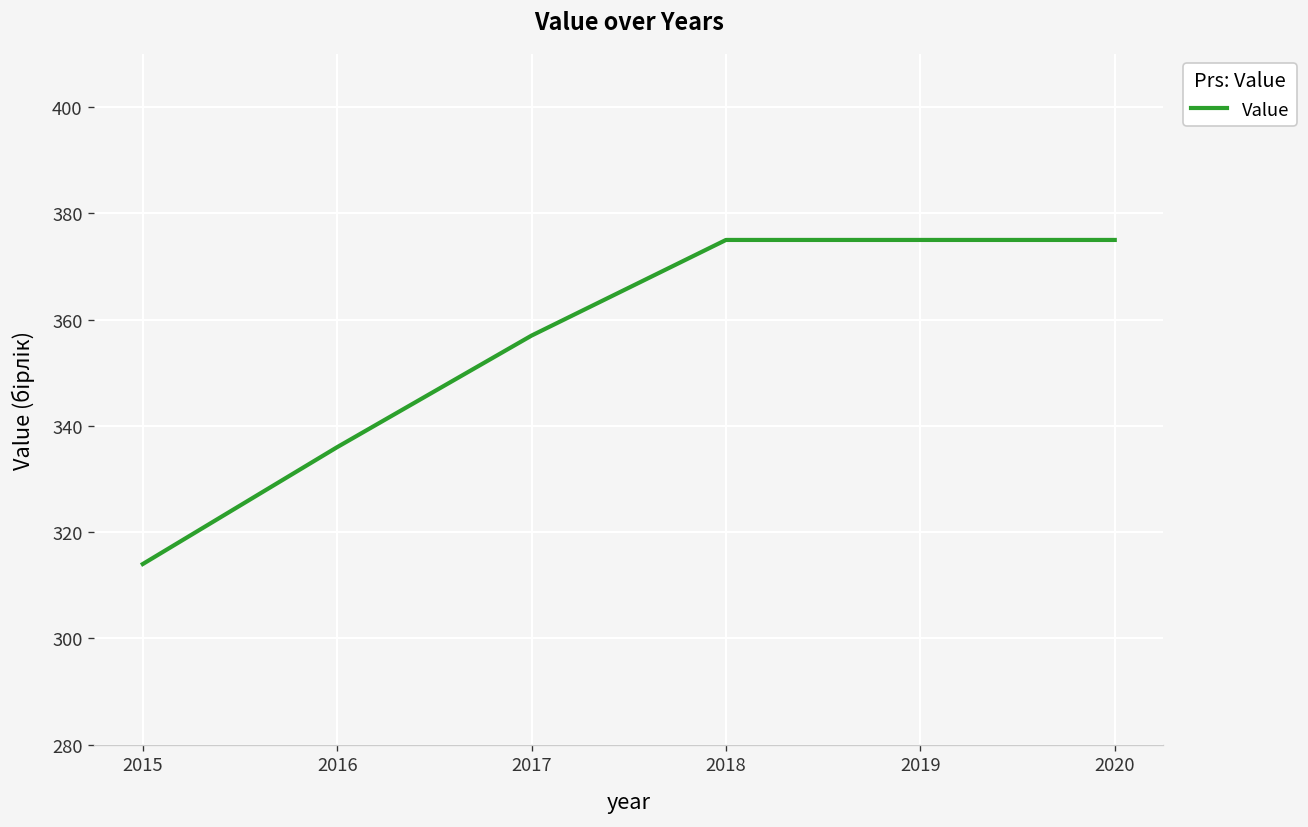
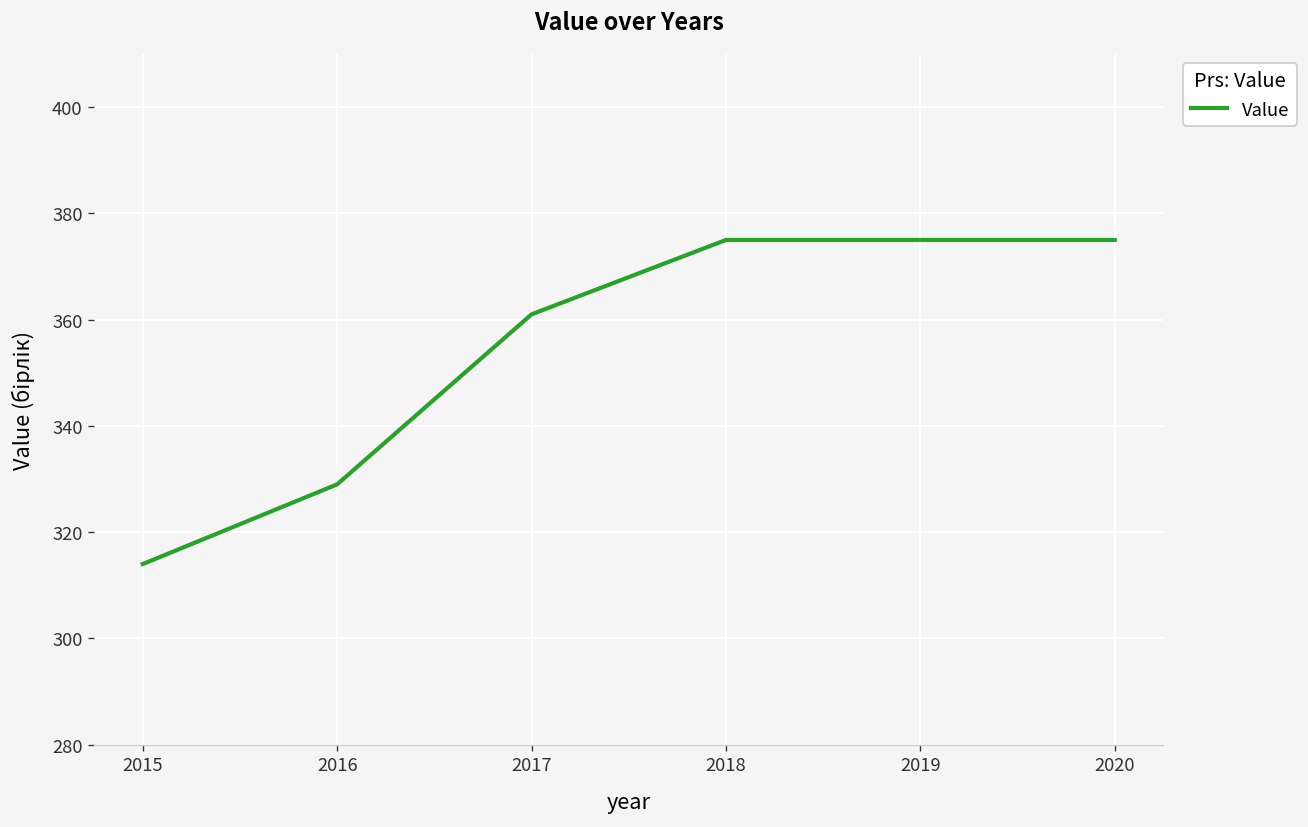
2016: 336 -> 329
2017: 357 -> 361
